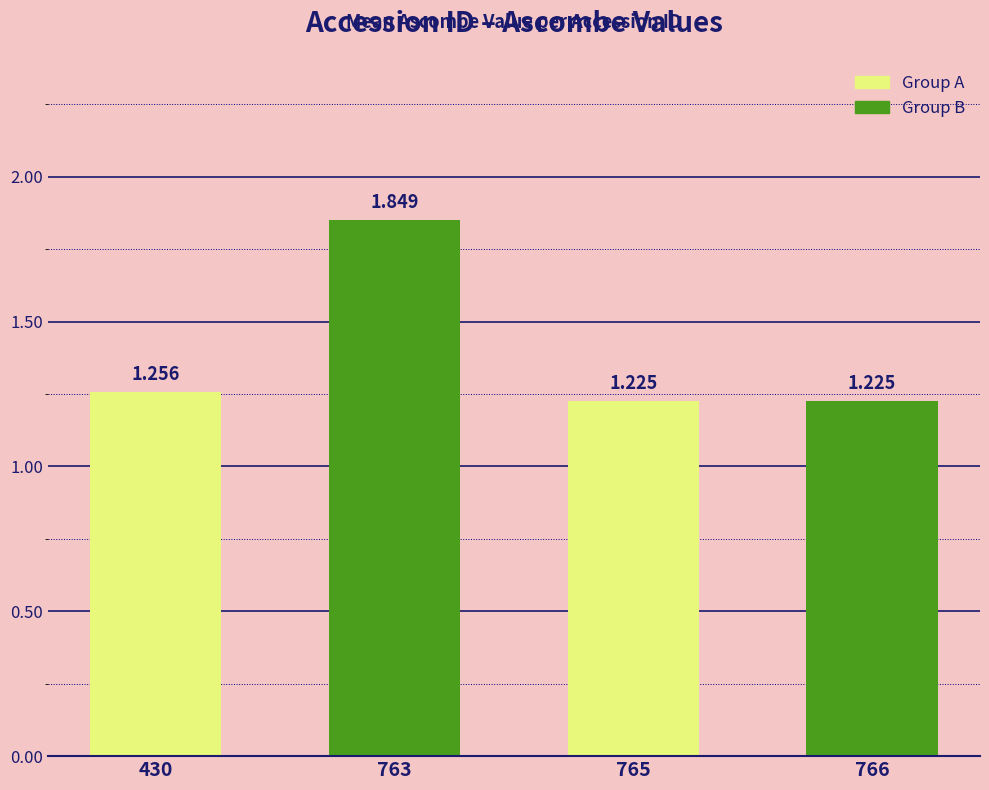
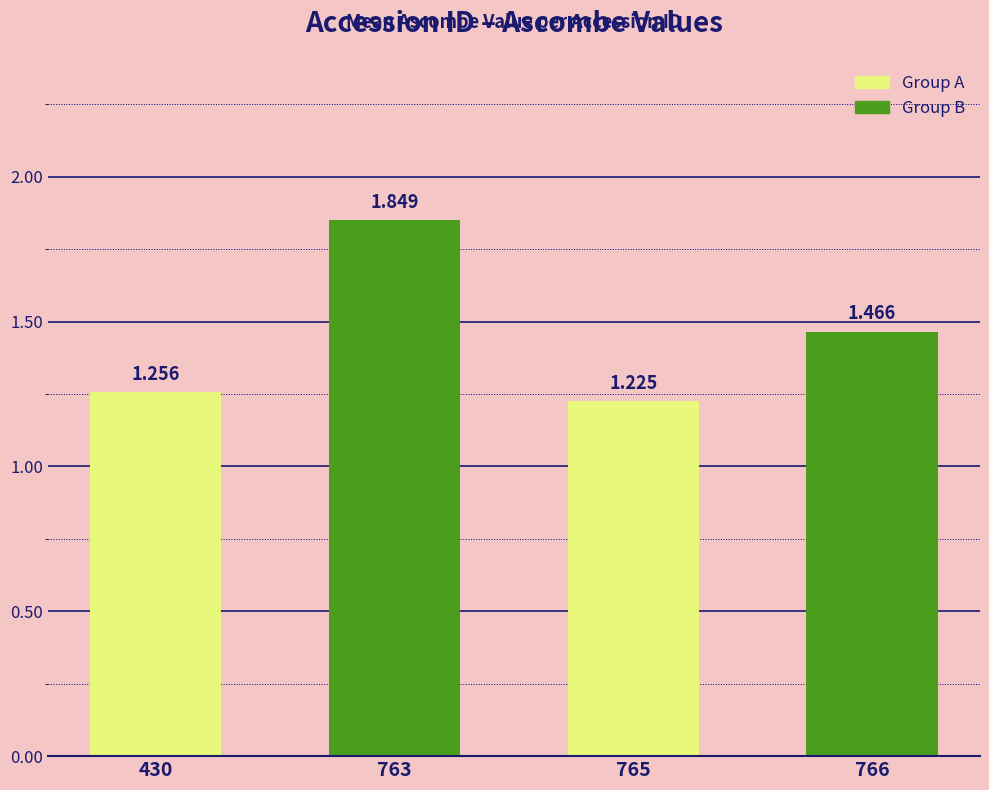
766: 1.225 -> 1.466
